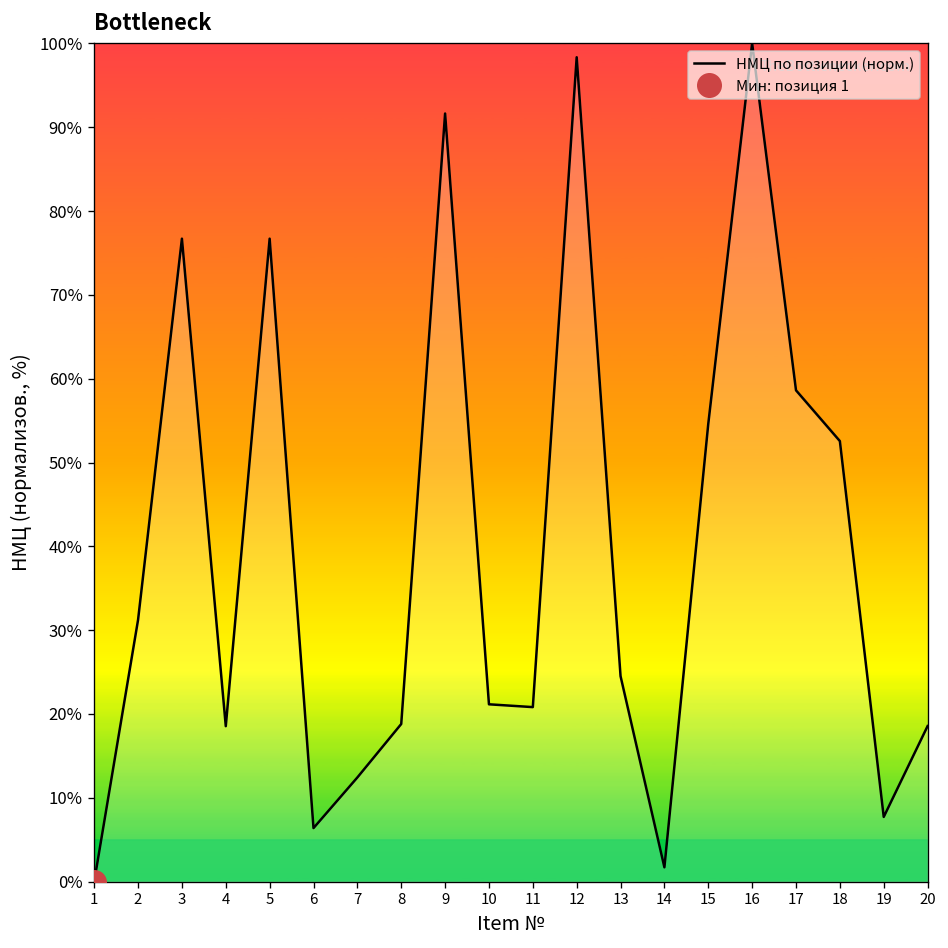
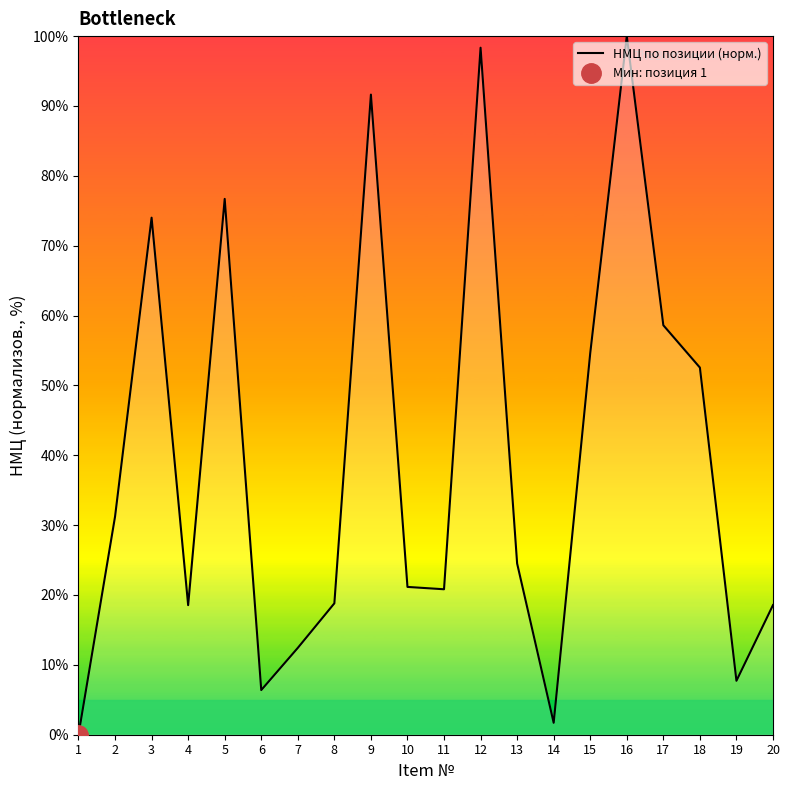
НМЦ по позиции (норм.), 3: 77% -> 74%
